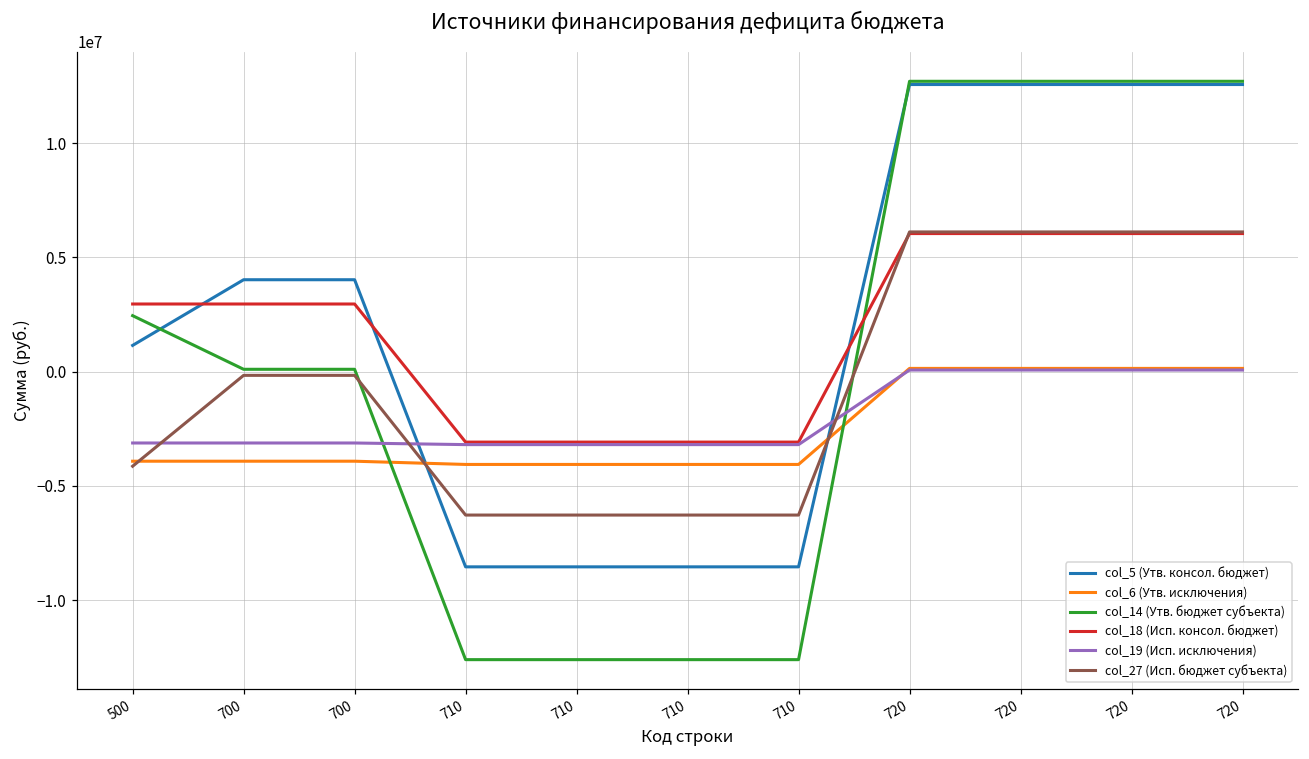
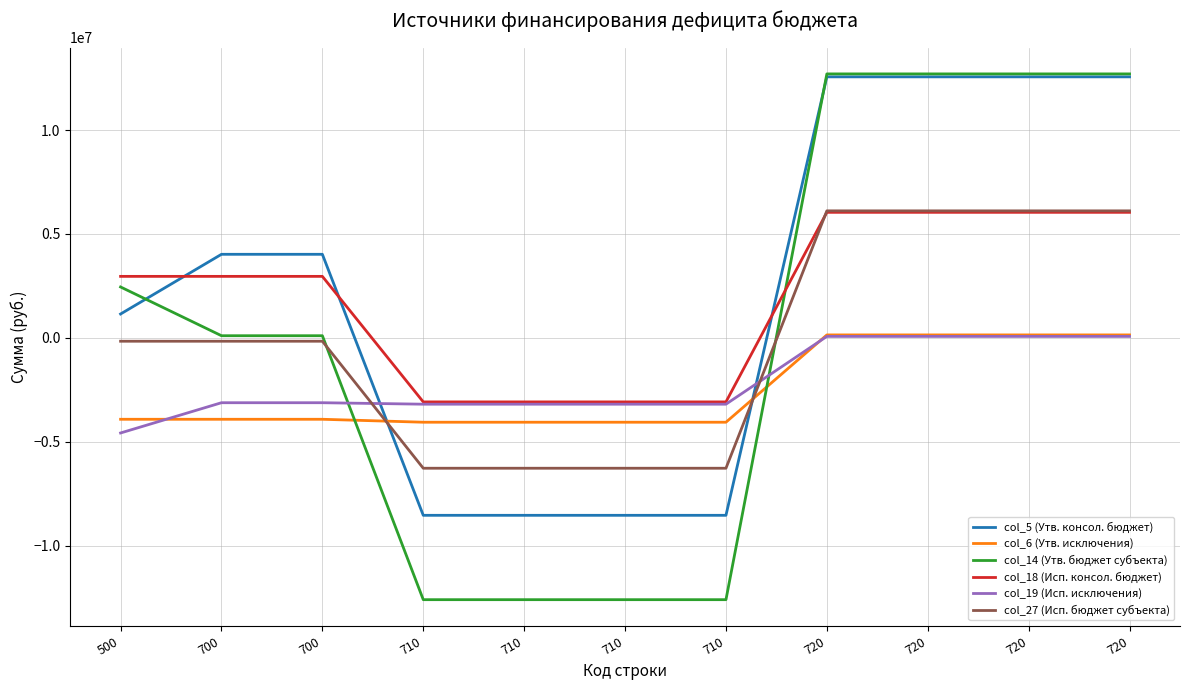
col_19 (Исп. исключения), 500: -3100000 -> -4600000
col_27 (Исп. бюджет субъекта), 500: -4100000 -> -200000
